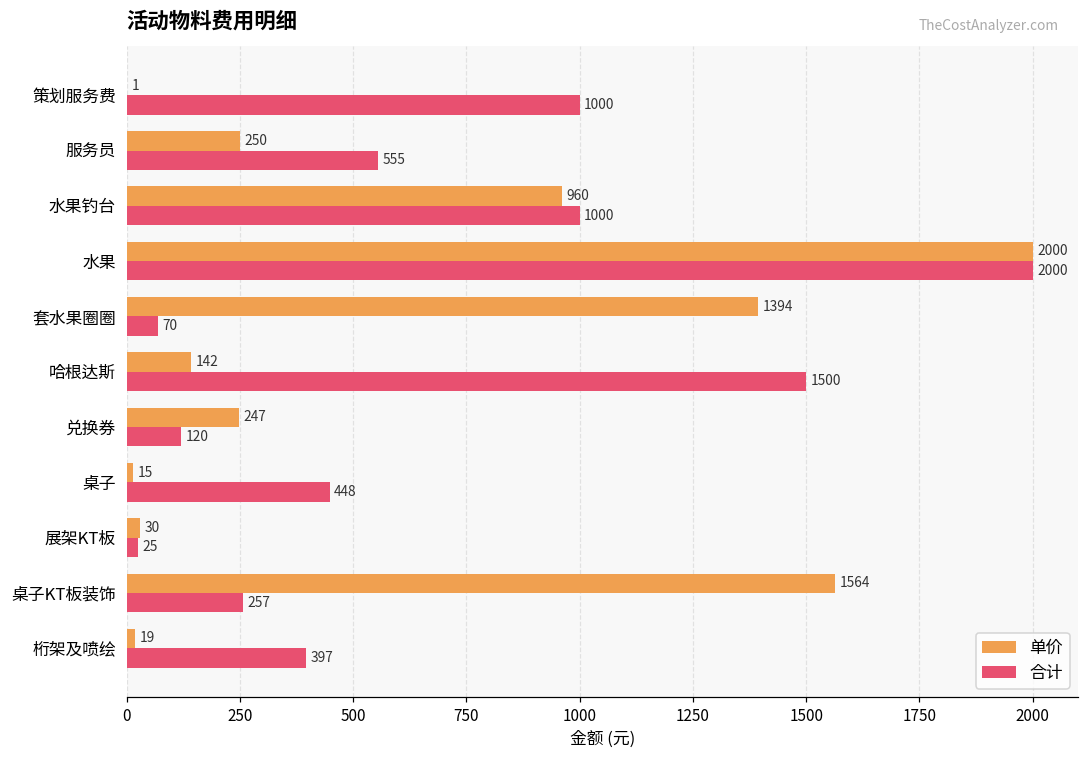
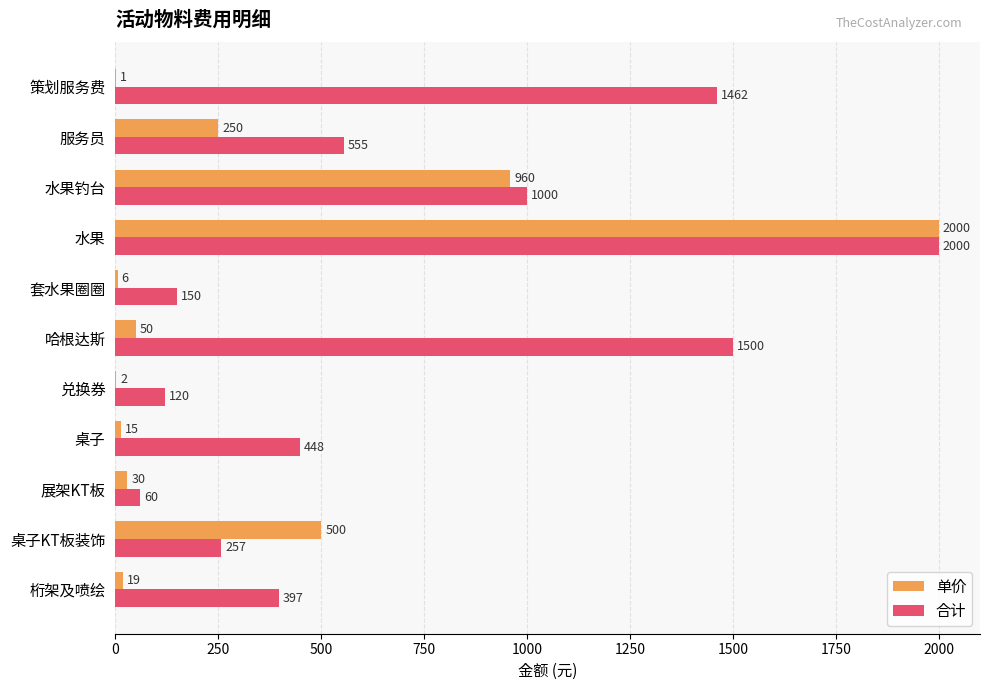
合计, 策划服务费: 1000 -> 1462
单价, 套水果圈圈: 1394 -> 6
合计, 套水果圈圈: 70 -> 150
单价, 哈根达斯: 142 -> 50
单价, 兑换券: 247 -> 2
合计, 展架KT板: 25 -> 60
单价, 桌子KT板装饰: 1564 -> 500
